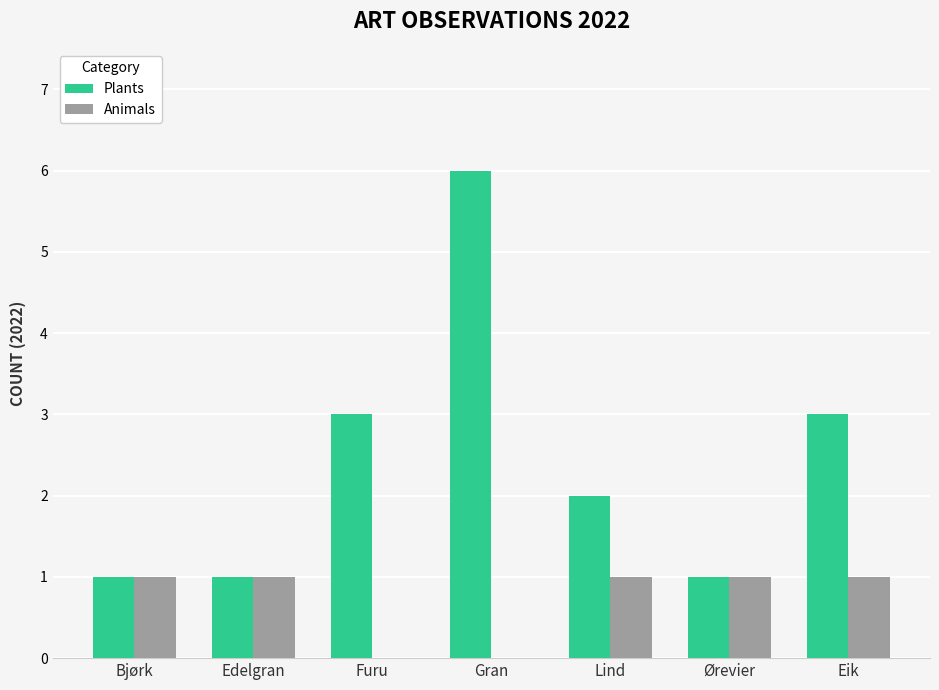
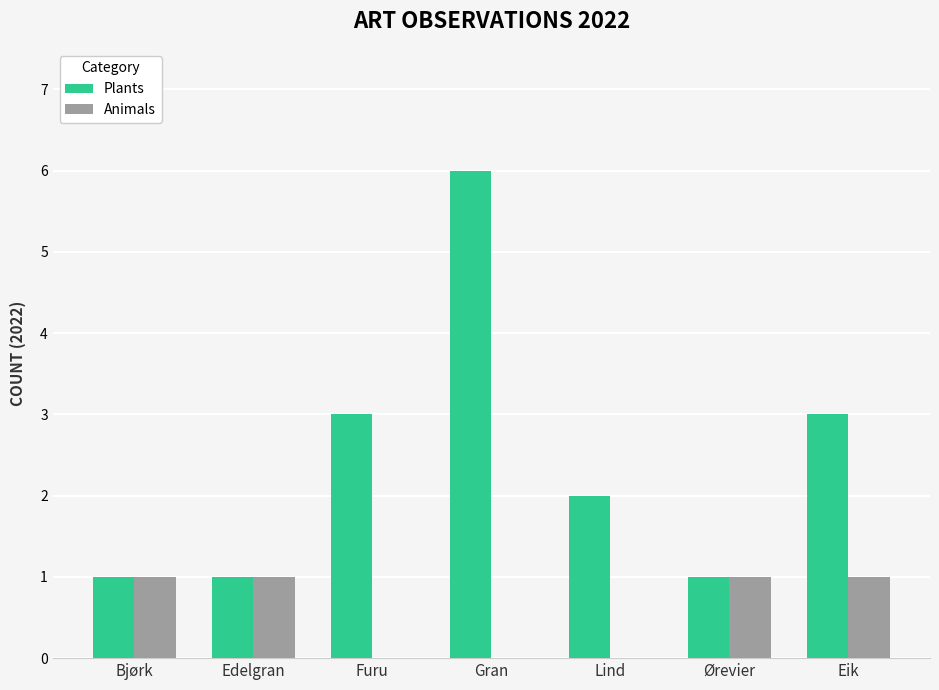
Animals, Lind: 1 -> 0
